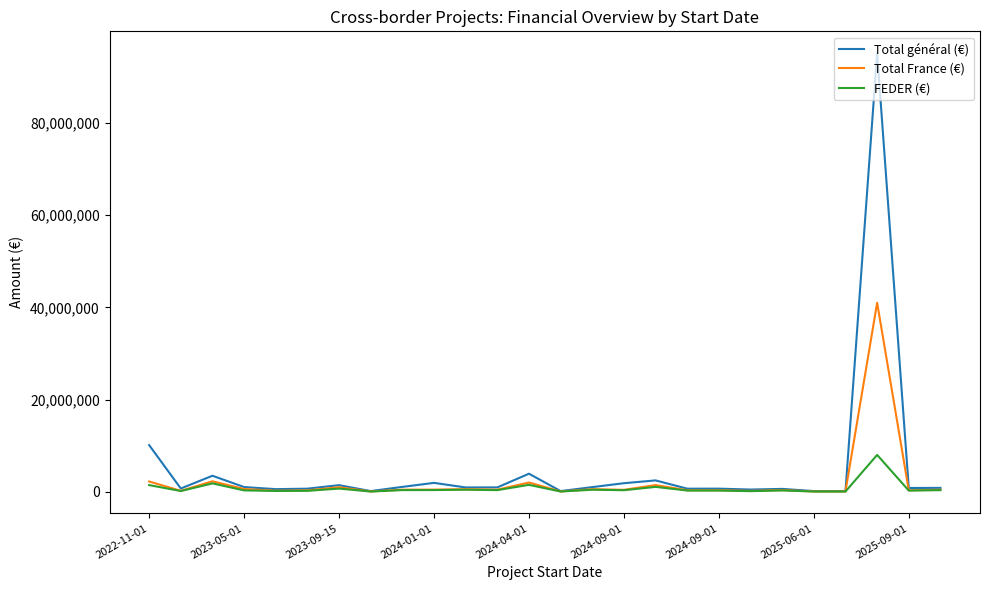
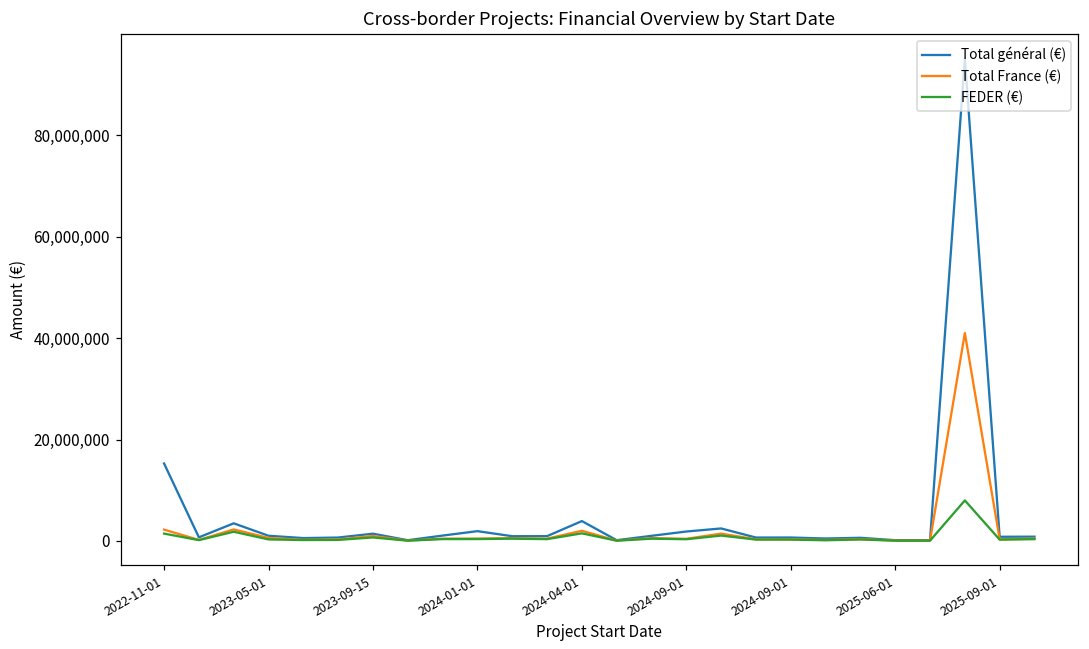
Total général (€), 2022-11-01: 10,000,000 -> 15,000,000
